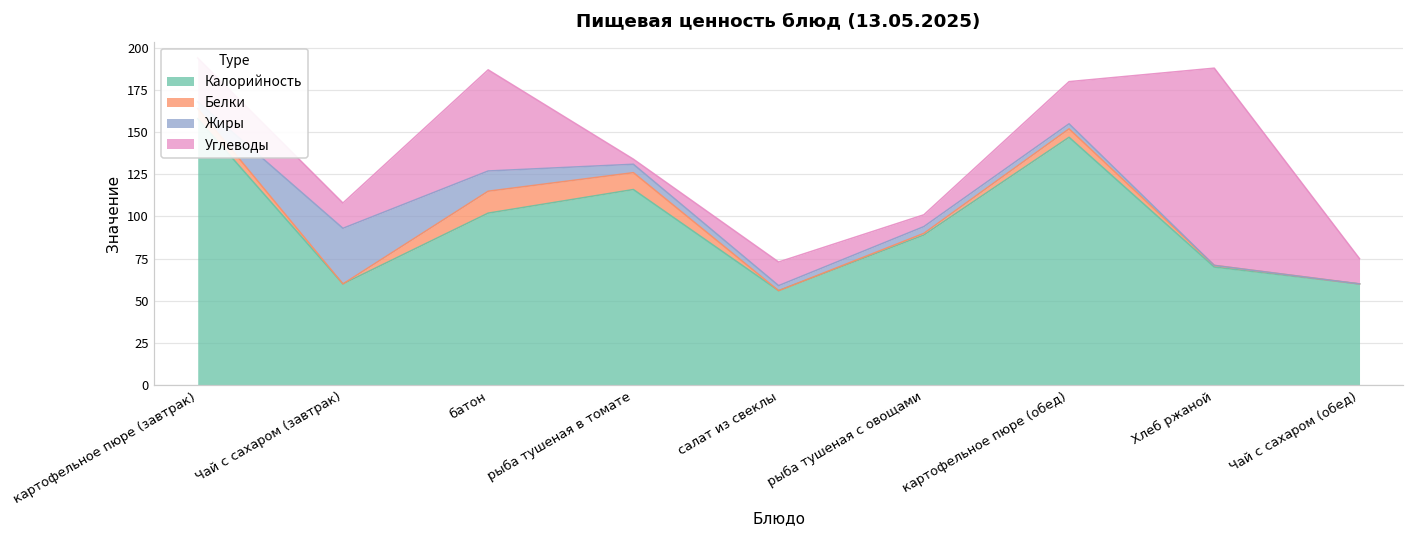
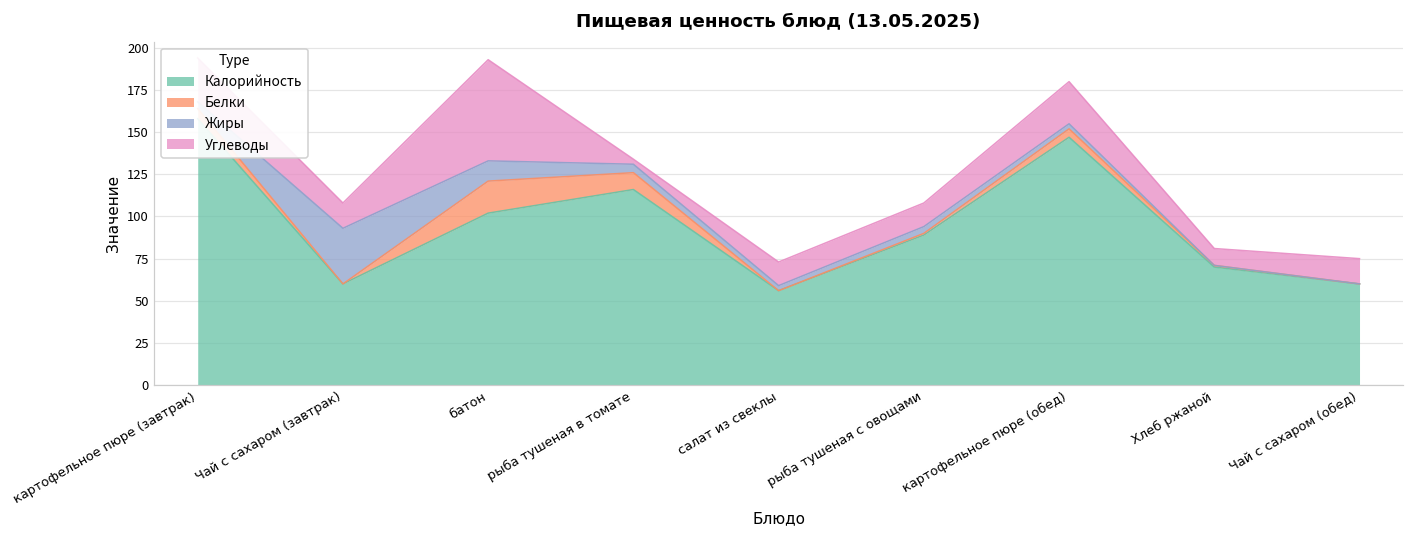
Белки, батон: 13 -> 19
Углеводы, рыба тушеная с овощами: 7 -> 14
Углеводы, Хлеб ржаной: 117 -> 10
